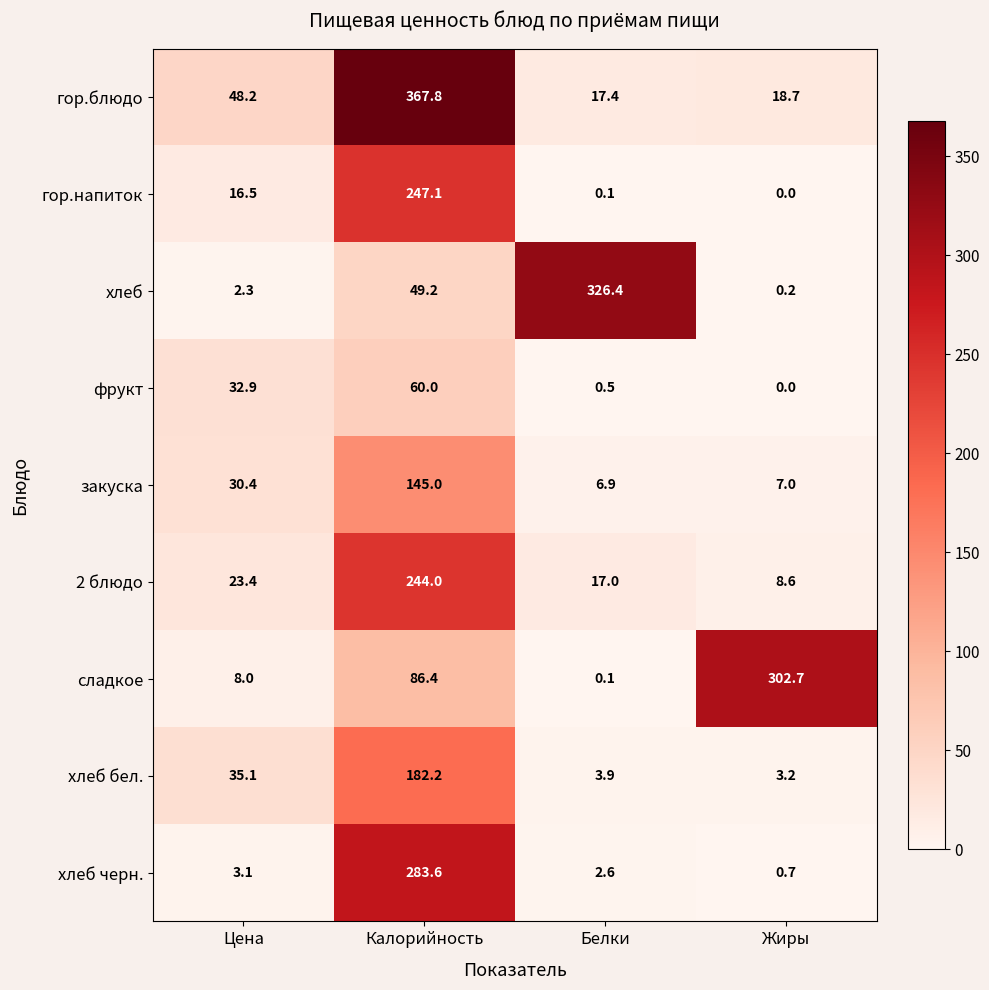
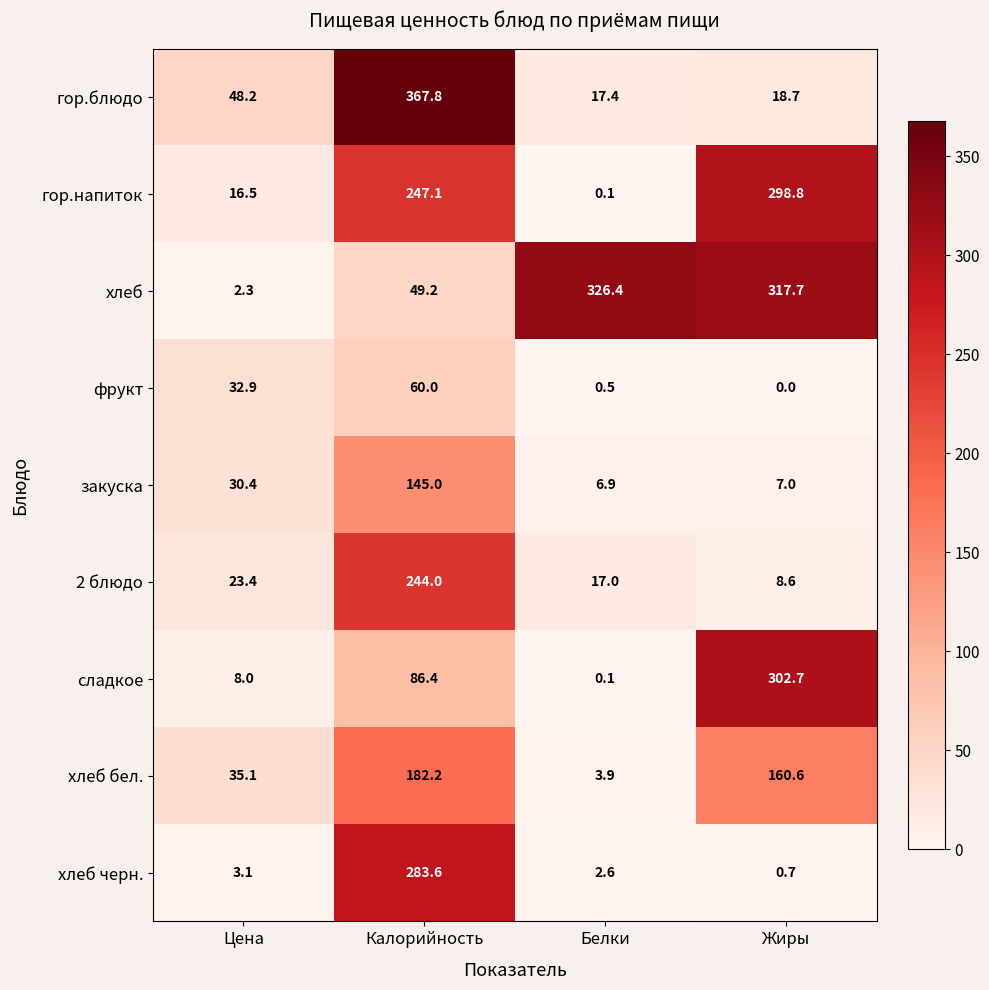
гор.напиток, Жиры: 0.0 -> 298.8
хлеб, Жиры: 0.2 -> 317.7
хлеб бел., Жиры: 3.2 -> 160.6
